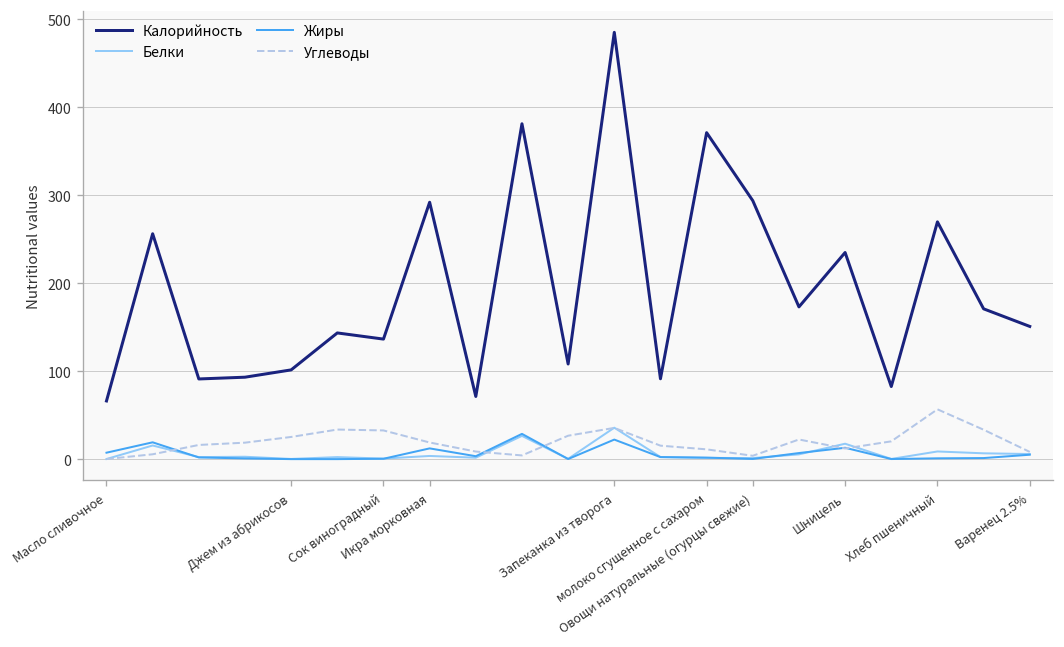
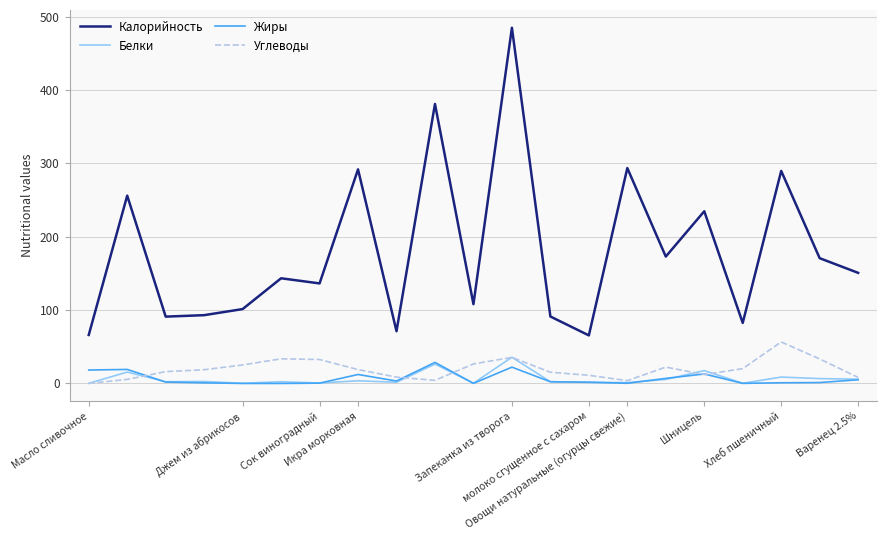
Жиры, Масло сливочное: 10 -> 20
Калорийность, молоко сгущенное с сахаром: 370 -> 70
Калорийность, Хлеб пшеничный: 270 -> 290
